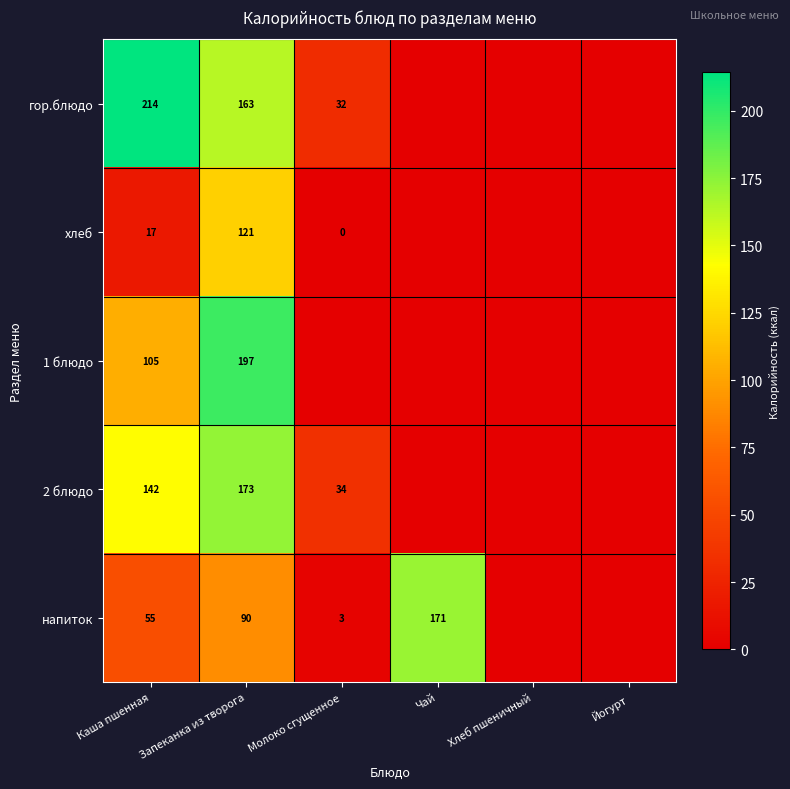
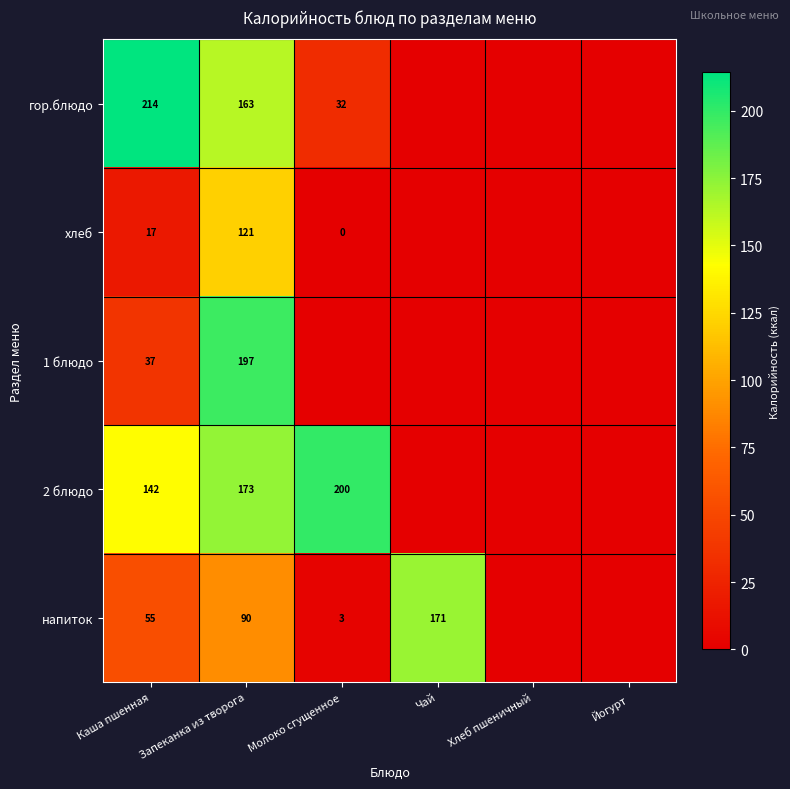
1 блюдо, Каша пшенная: 105 -> 37
2 блюдо, Молоко сгущенное: 34 -> 200
